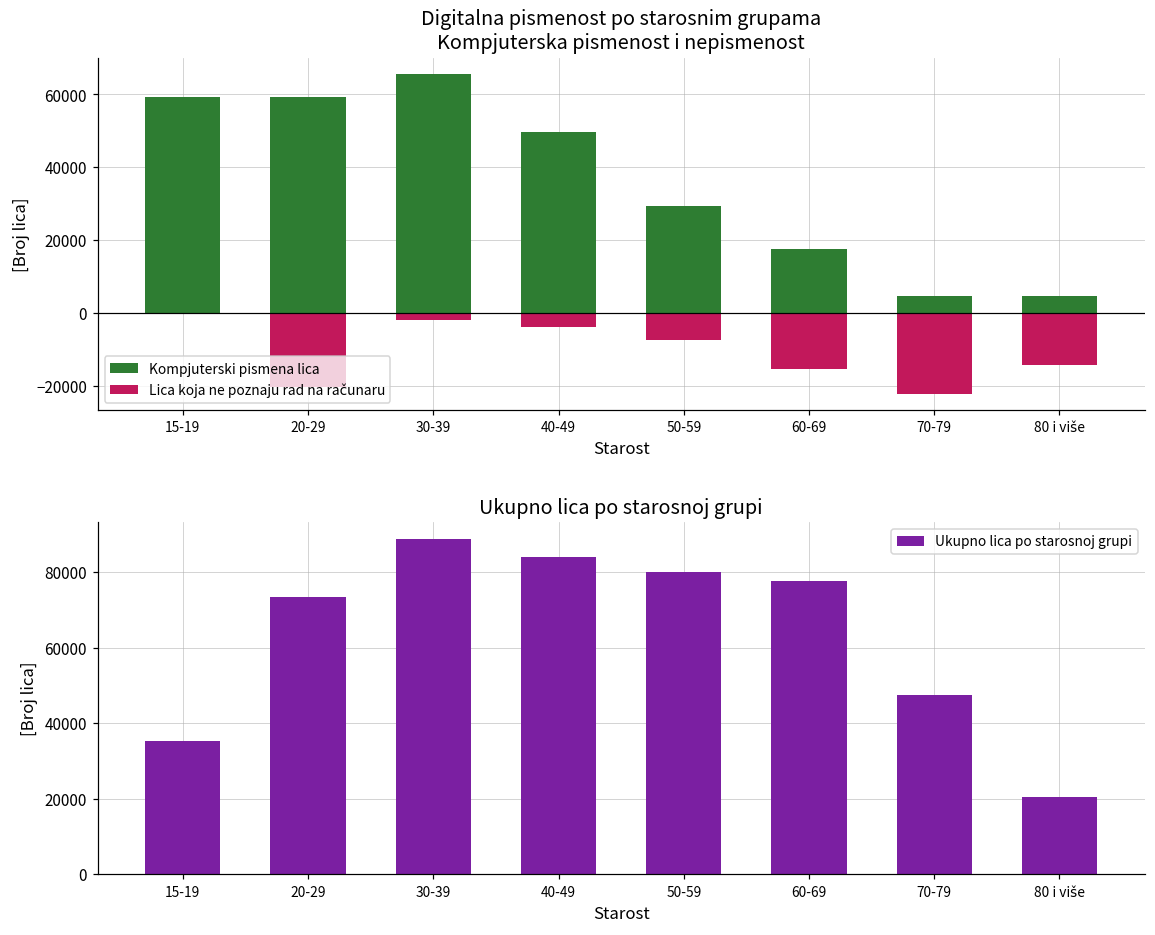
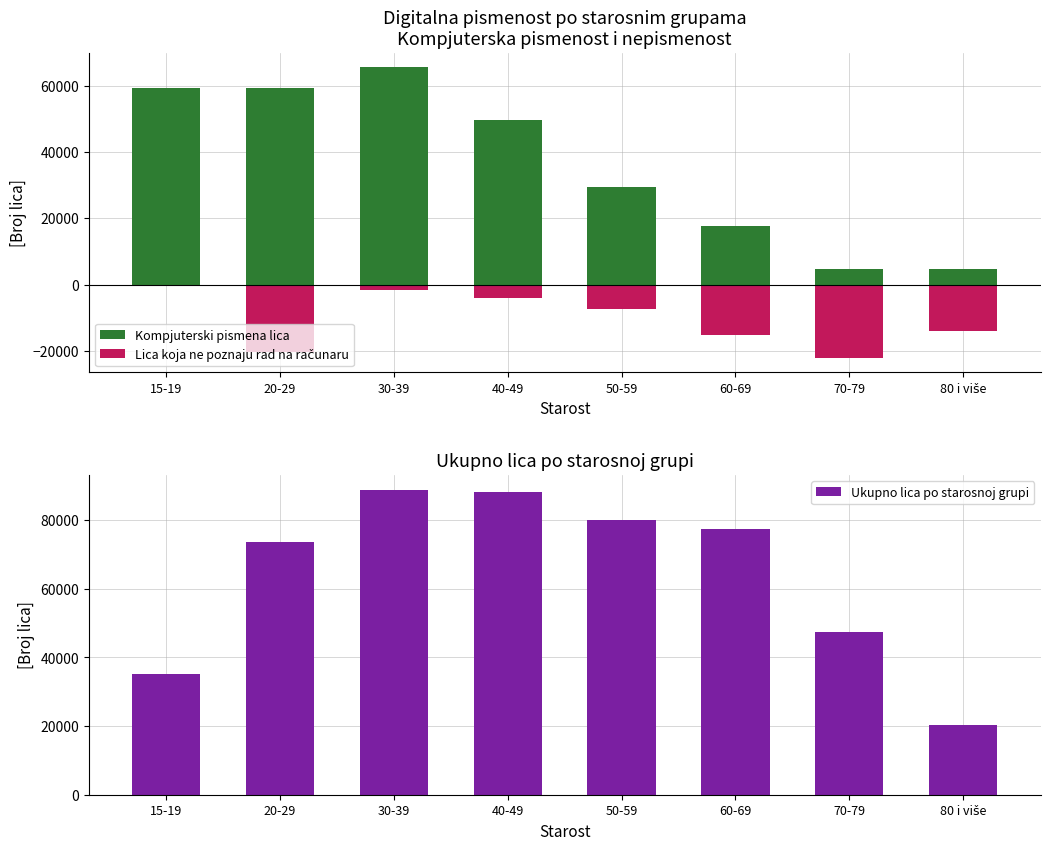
Ukupno lica po starosnoj grupi, 40-49: 84000 -> 88000
